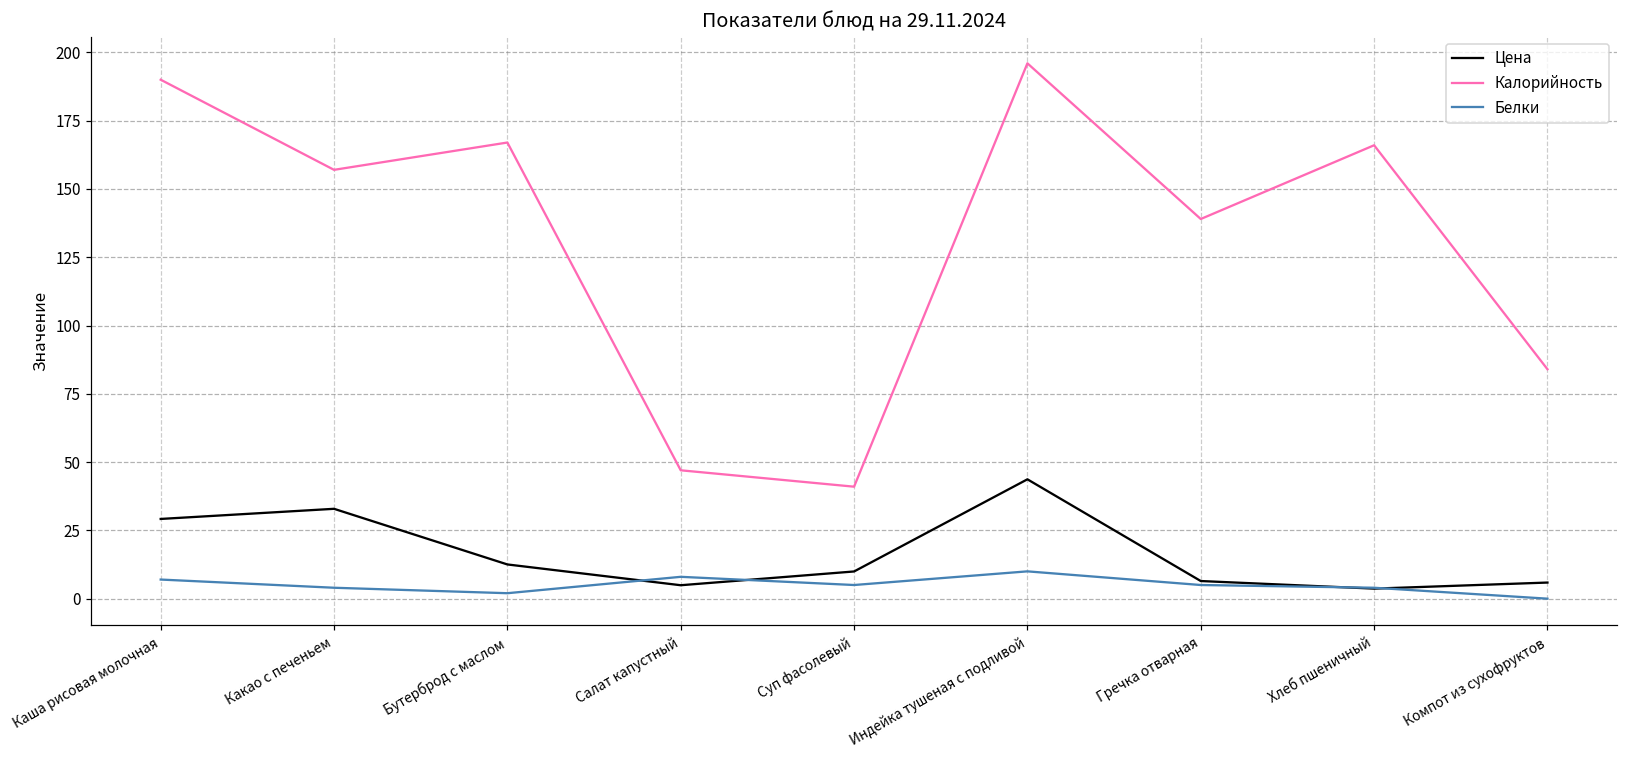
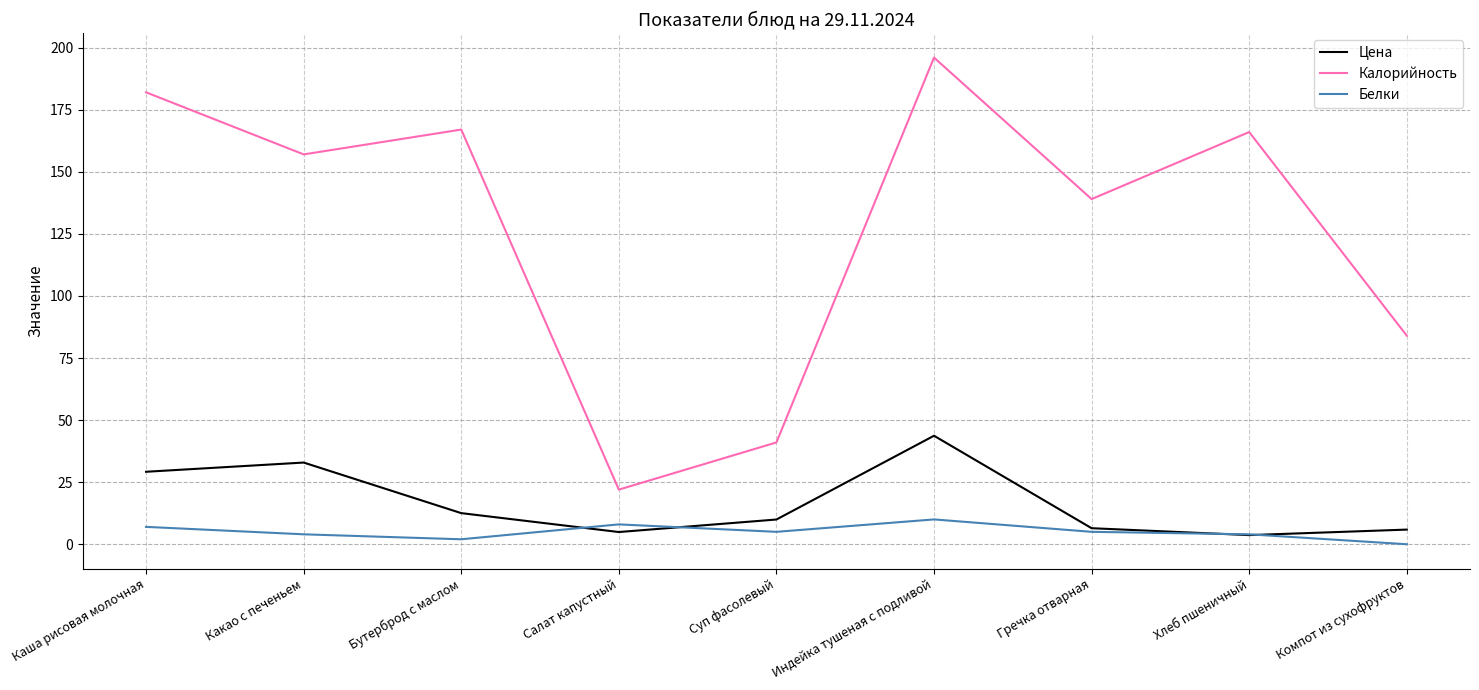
Калорийность, Каша рисовая молочная: 190 -> 182
Калорийность, Салат капустный: 47 -> 22
